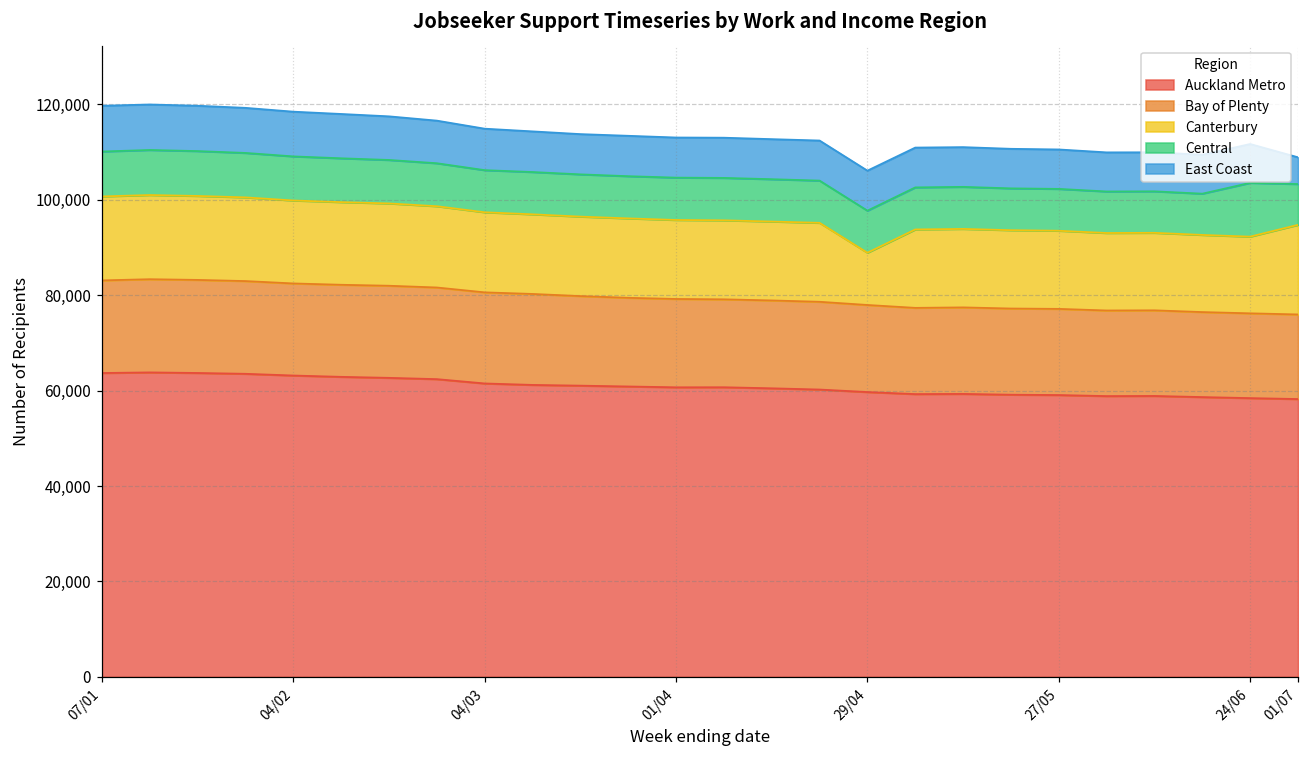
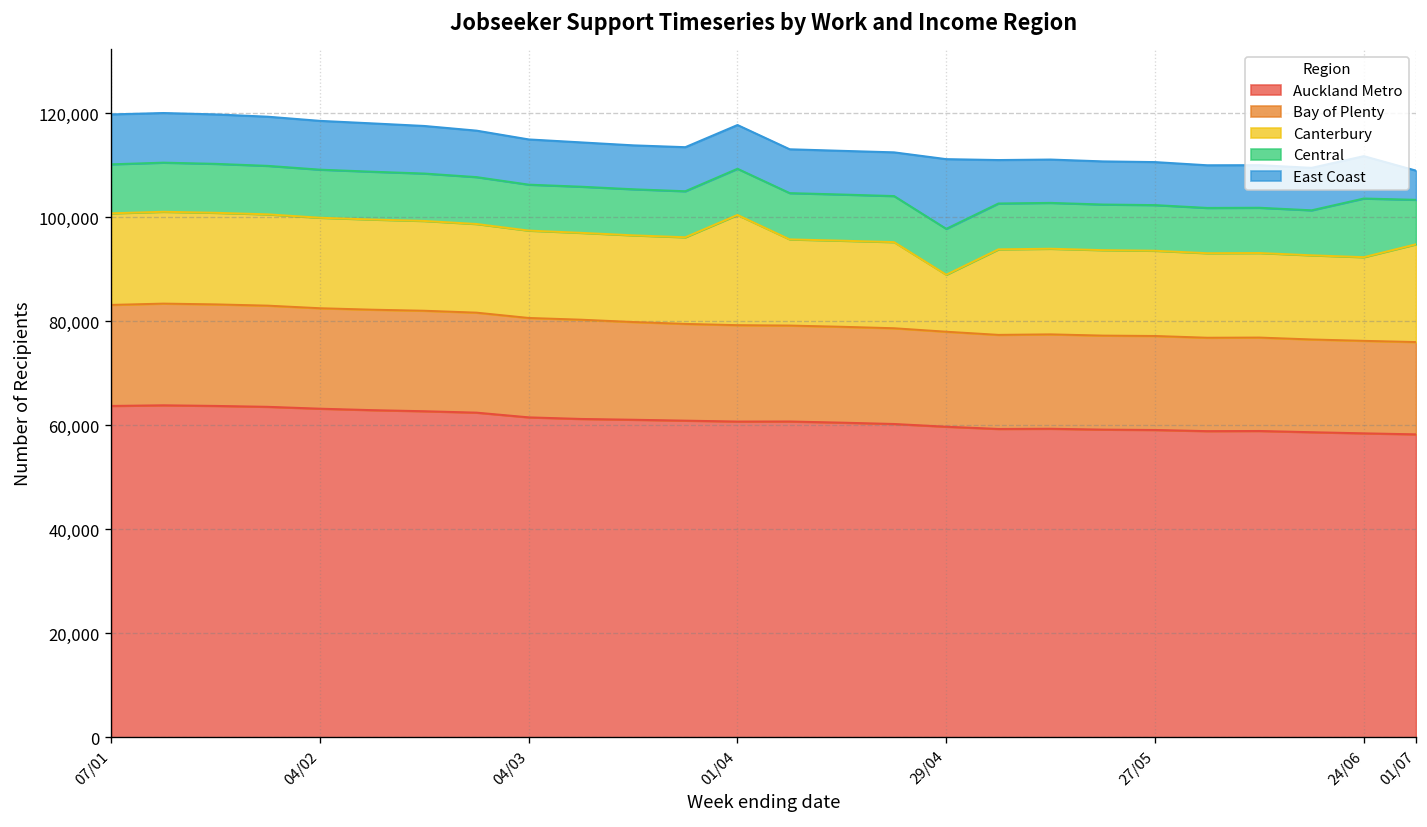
Canterbury, 01/04: 17,000 -> 21,000
East Coast, 29/04: 8,000 -> 13,000
